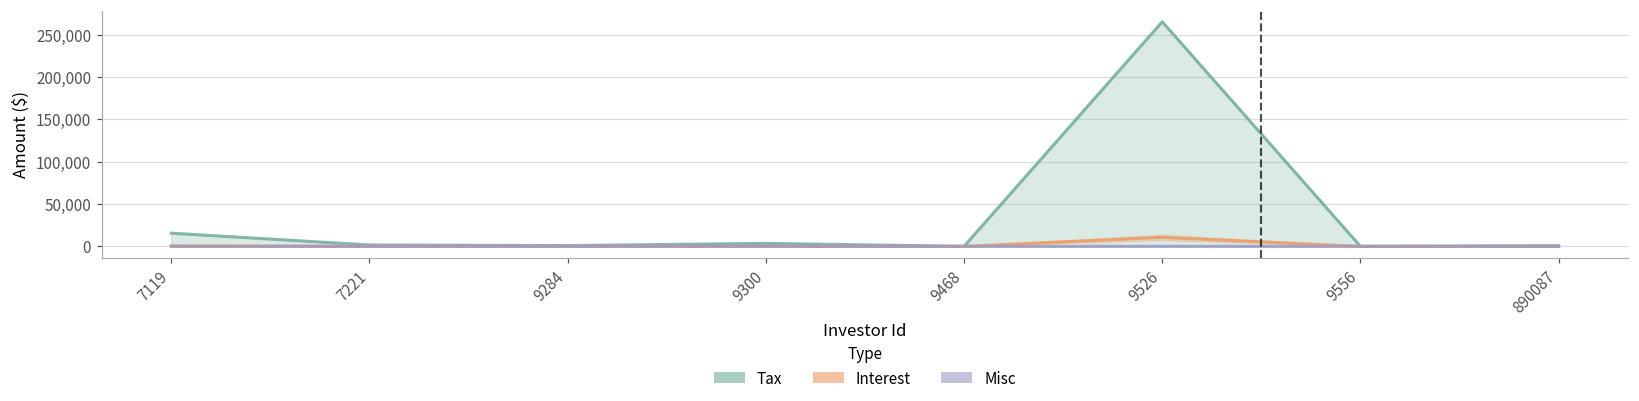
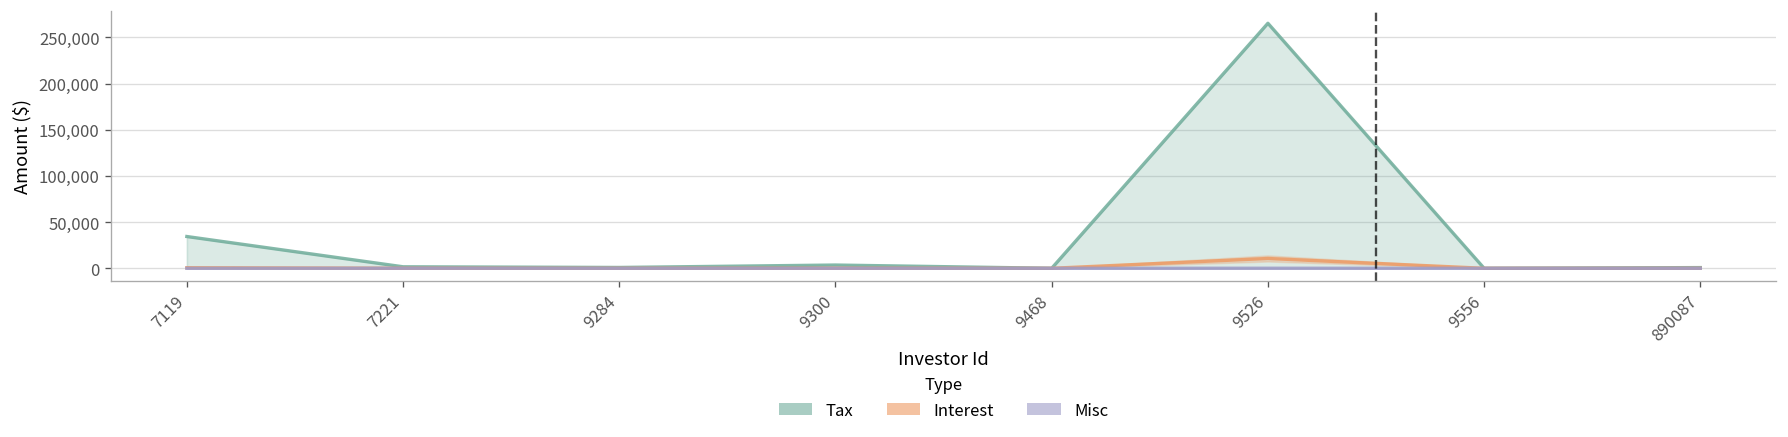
Tax, 7119: 20,000 -> 30,000
